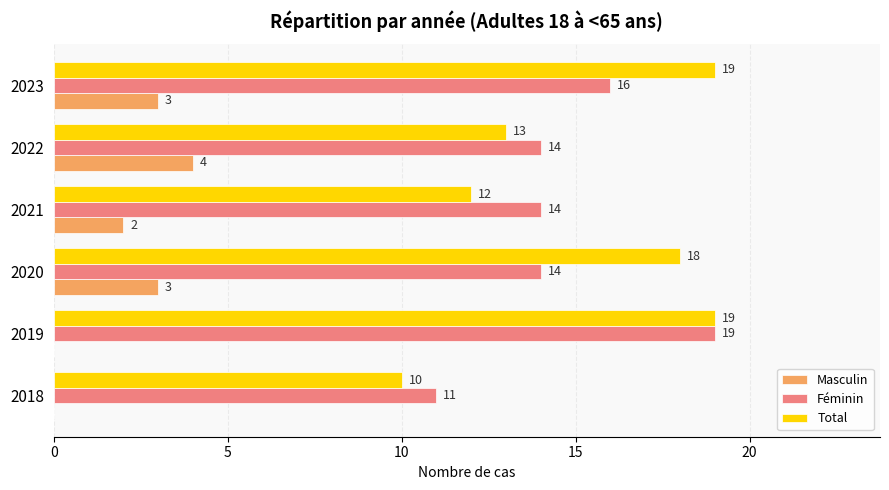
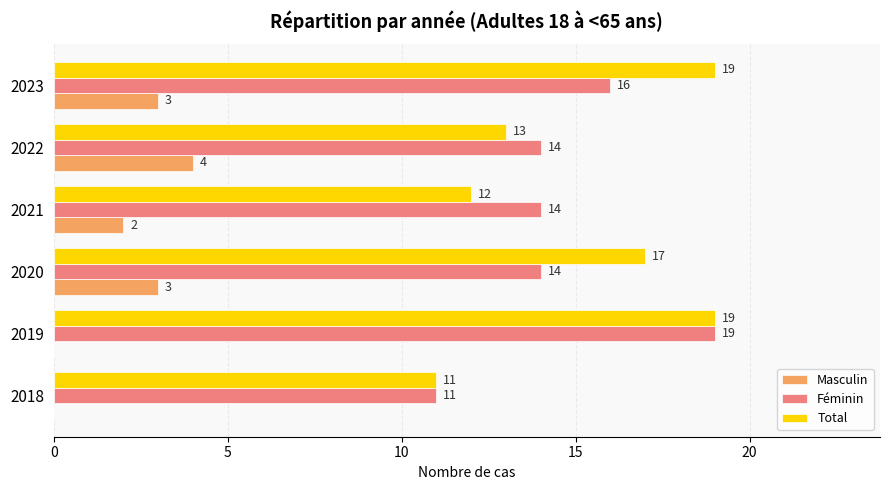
Total, 2020: 18 -> 17
Total, 2018: 10 -> 11
